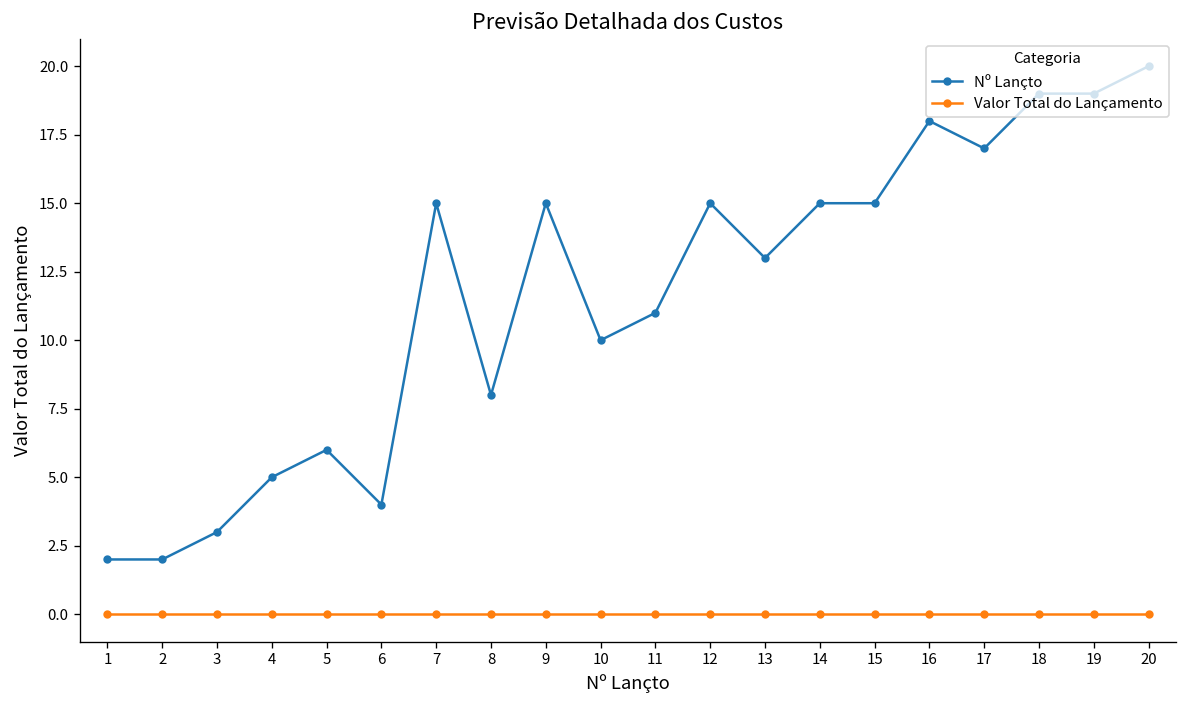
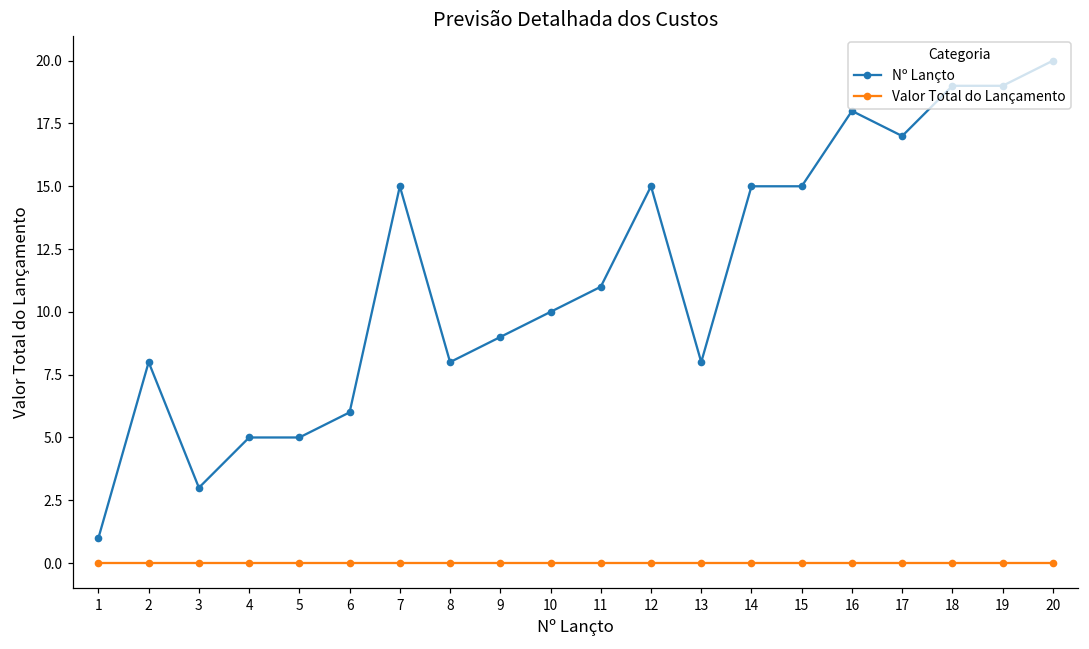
Nº Lançto, 1: 2 -> 1
Nº Lançto, 2: 2 -> 8
Nº Lançto, 5: 6 -> 5
Nº Lançto, 6: 4 -> 6
Nº Lançto, 9: 15 -> 9
Nº Lançto, 13: 13 -> 8
